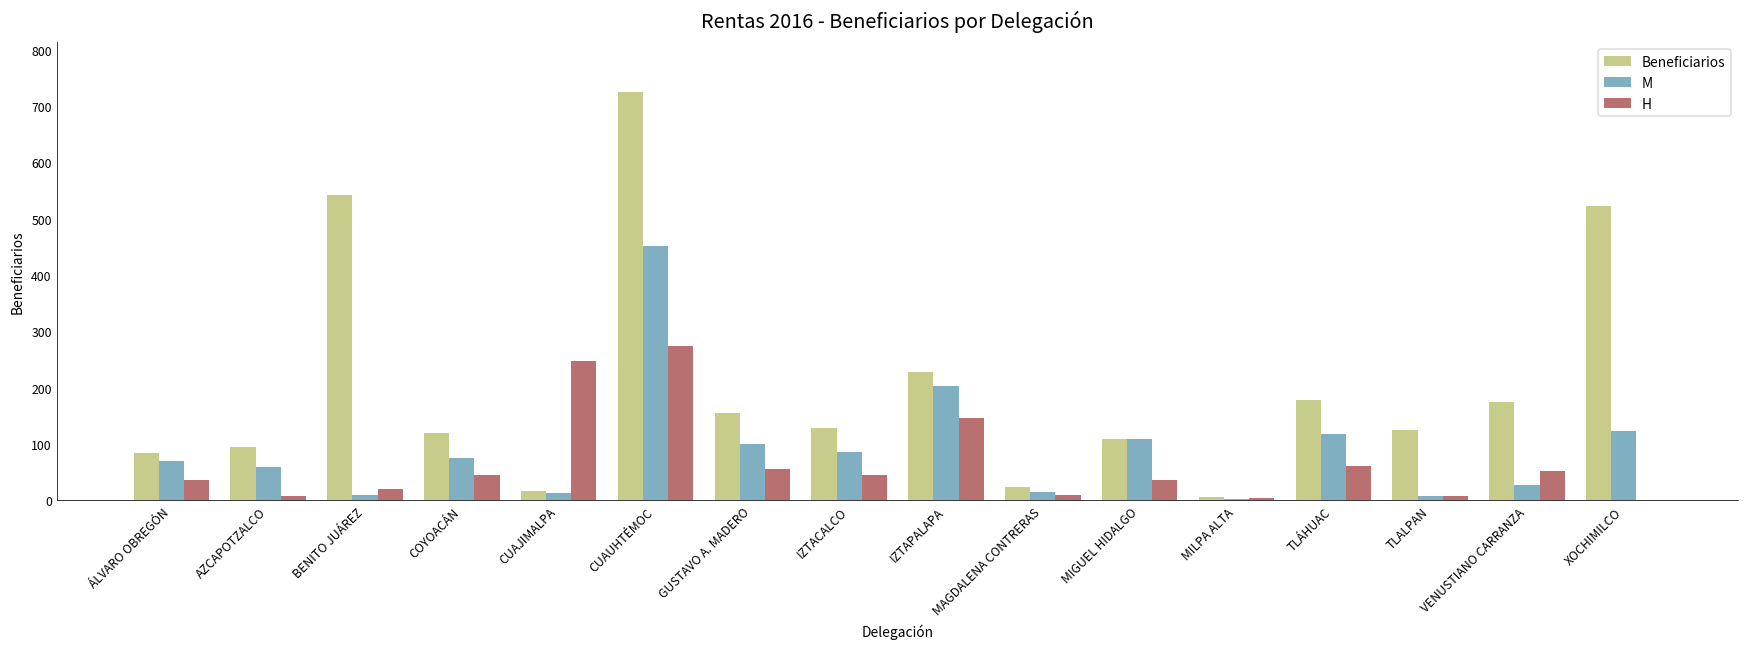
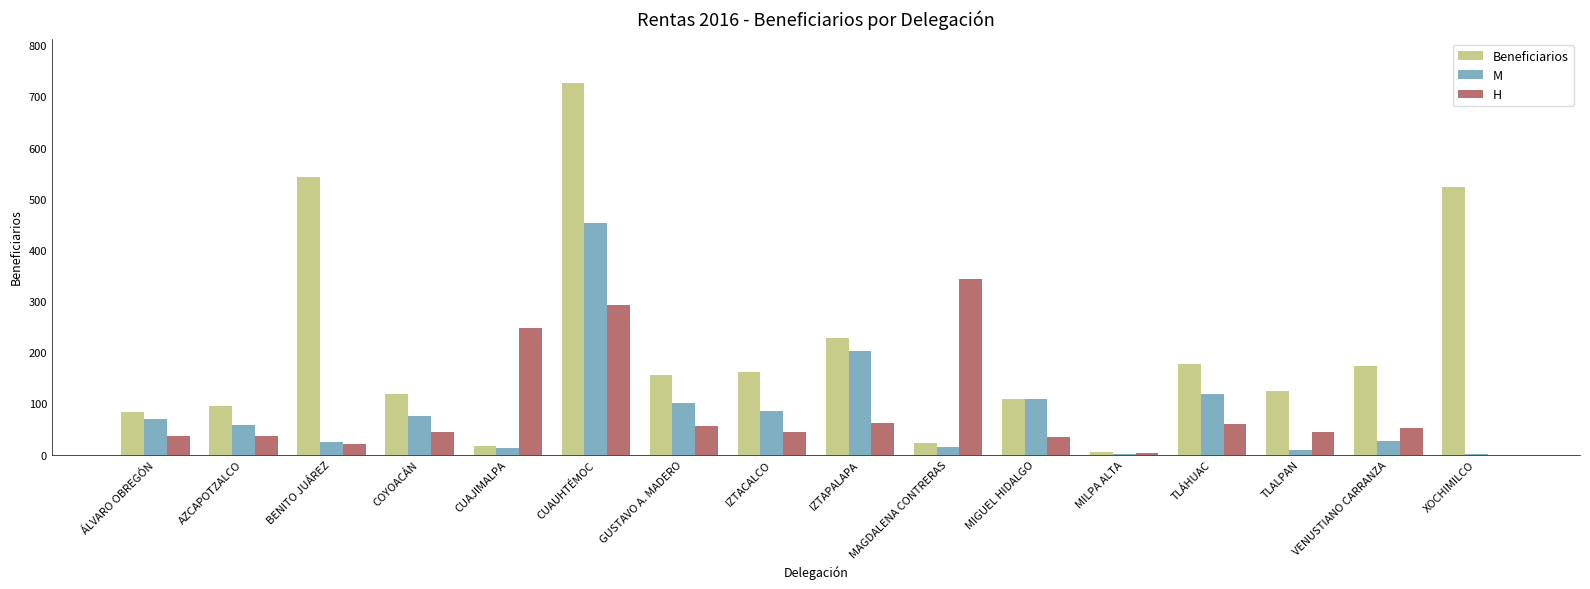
H, AZCAPOTZALCO: 10 -> 40
M, BENITO JUÁREZ: 10 -> 30
H, CUAUHTÉMOC: 270 -> 290
Beneficiarios, IZTACALCO: 130 -> 160
H, IZTAPALAPA: 150 -> 60
H, MAGDALENA CONTRERAS: 10 -> 340
H, TLALPAN: 10 -> 50
M, XOCHIMILCO: 120 -> 0
